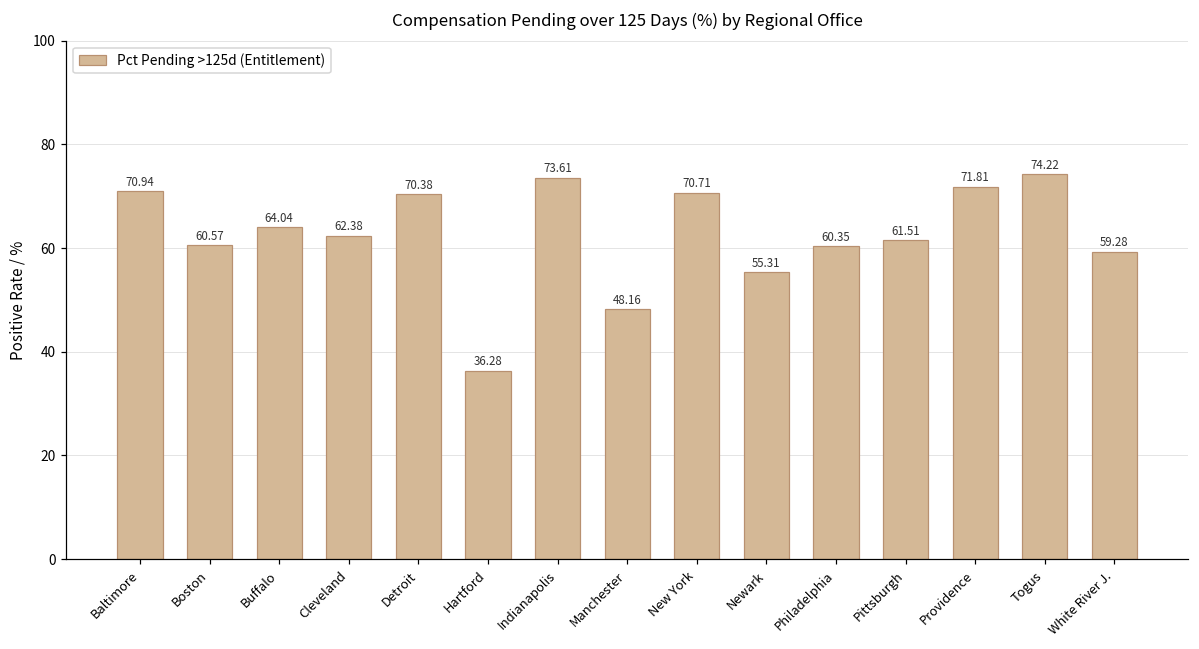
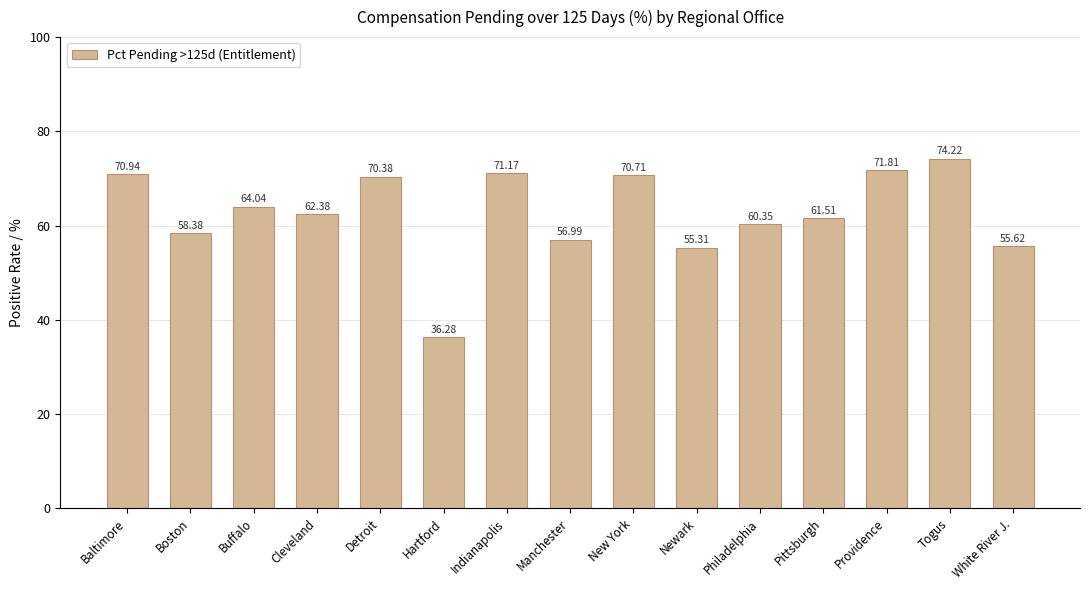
Boston: 60.57 -> 58.38
Indianapolis: 73.61 -> 71.17
Manchester: 48.16 -> 56.99
White River J.: 59.28 -> 55.62
